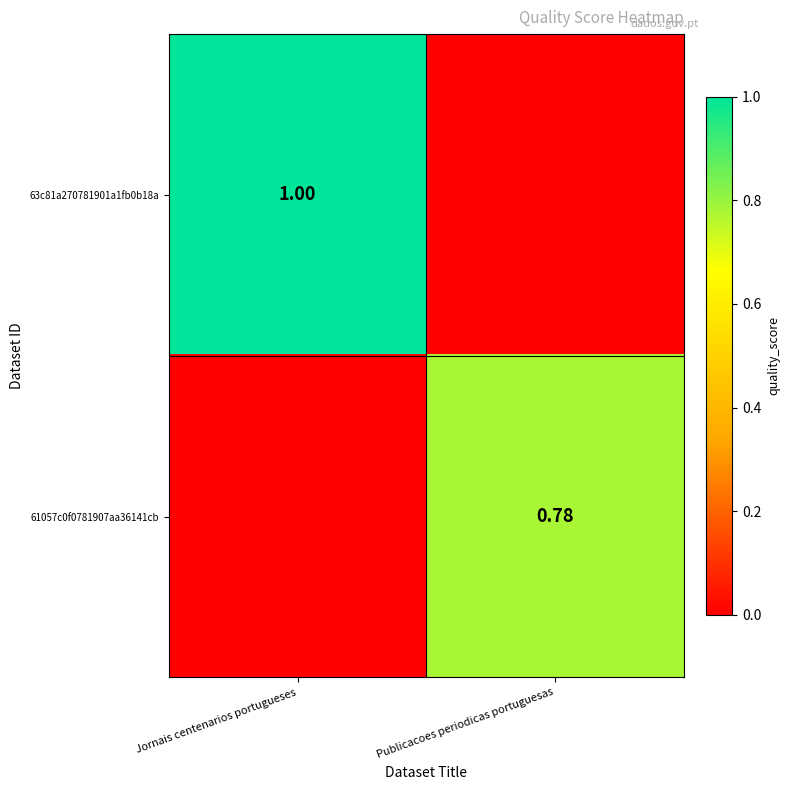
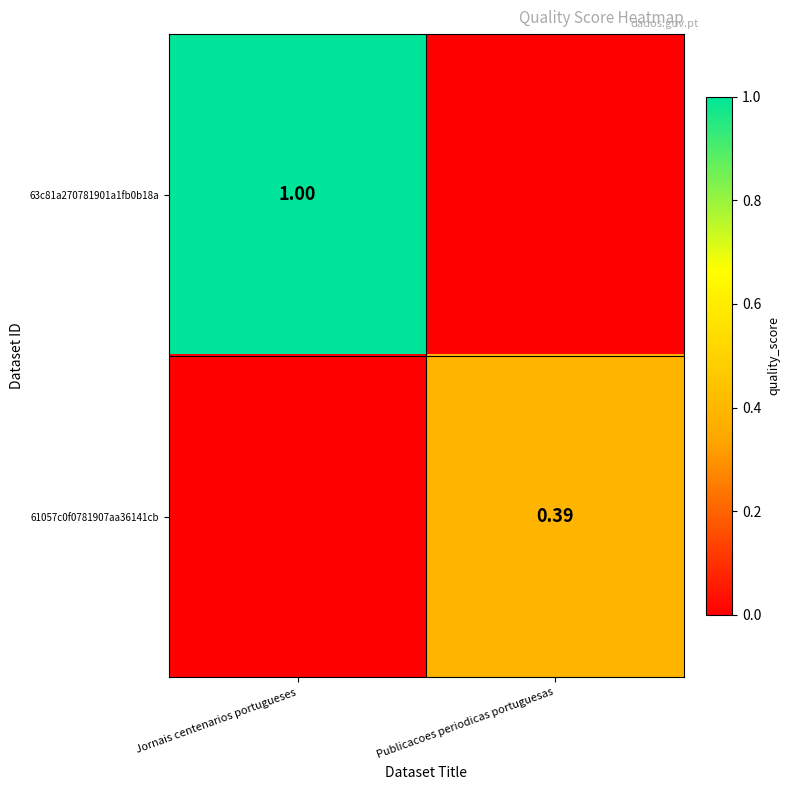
61057c0f0781907aa36141cb, Publicacoes periodicas portuguesas: 0.78 -> 0.39
